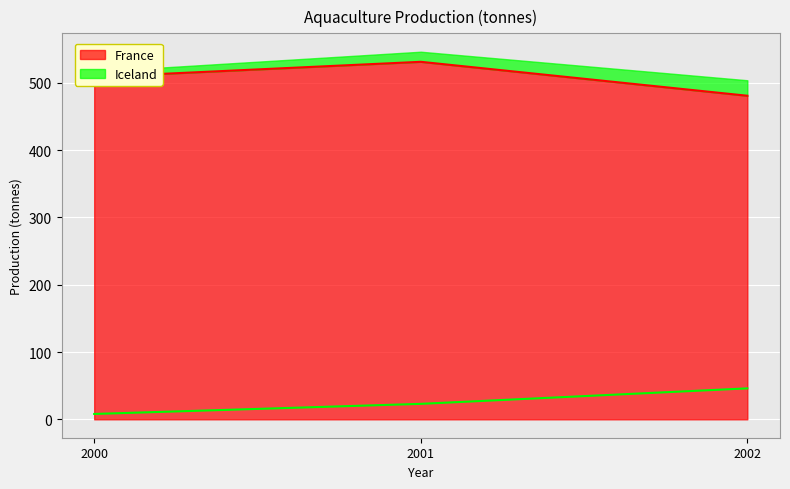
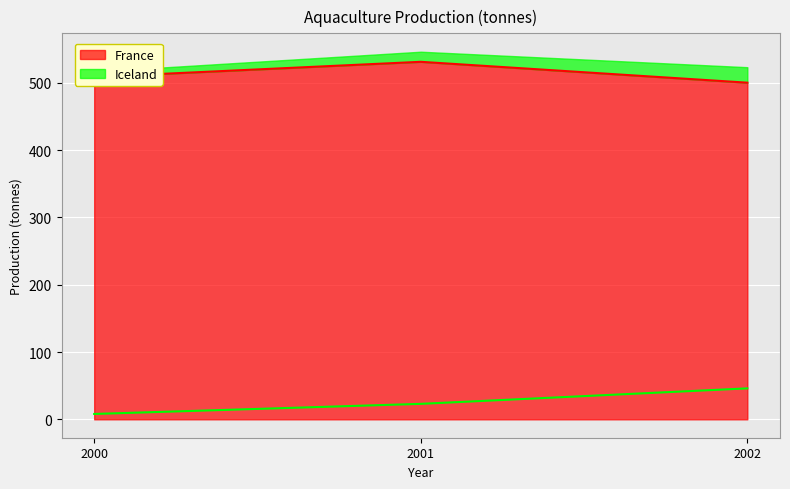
France, 2002: 480 -> 500
